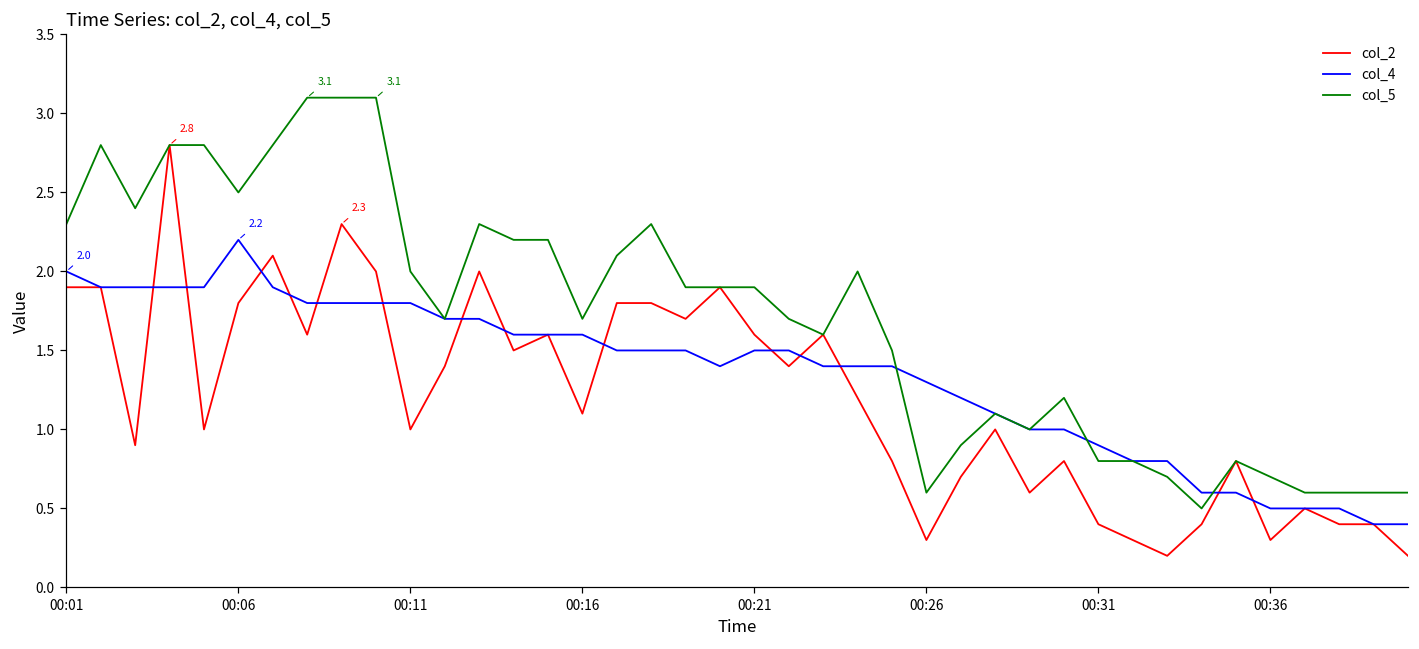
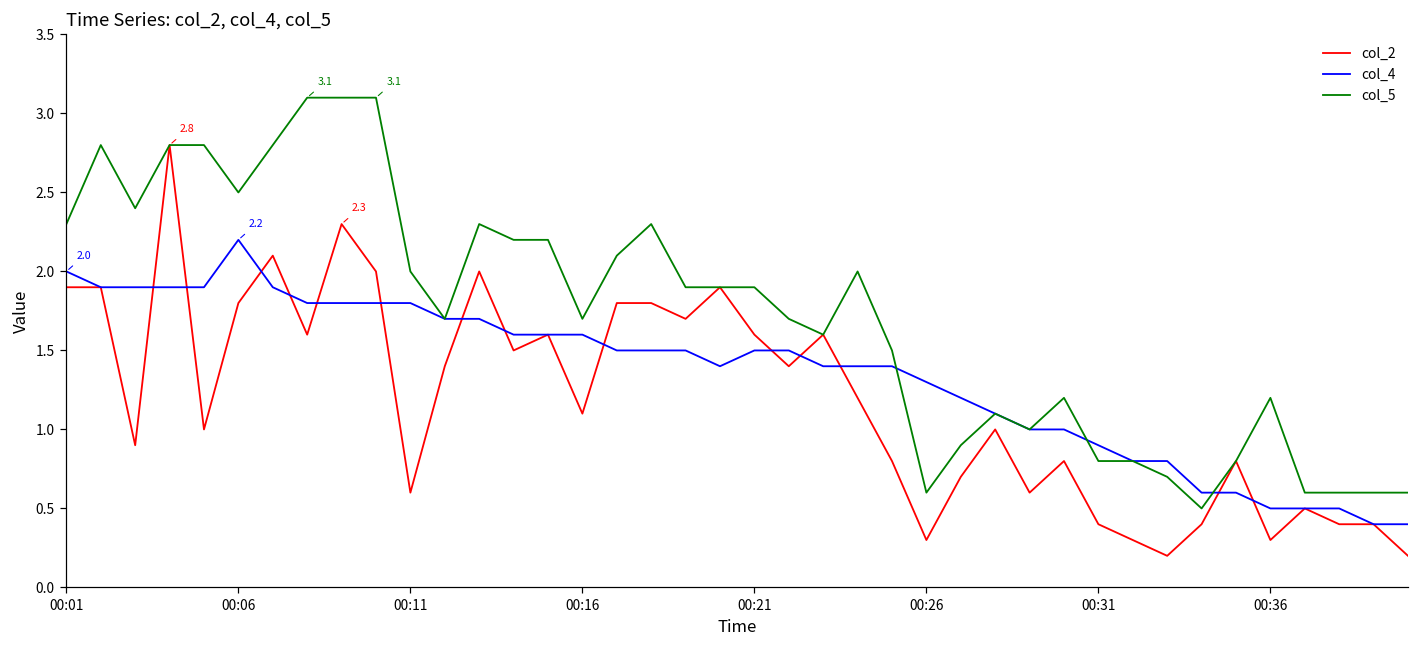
col_2, 00:11: 1.0 -> 0.6
col_5, 00:36: 0.7 -> 1.2
